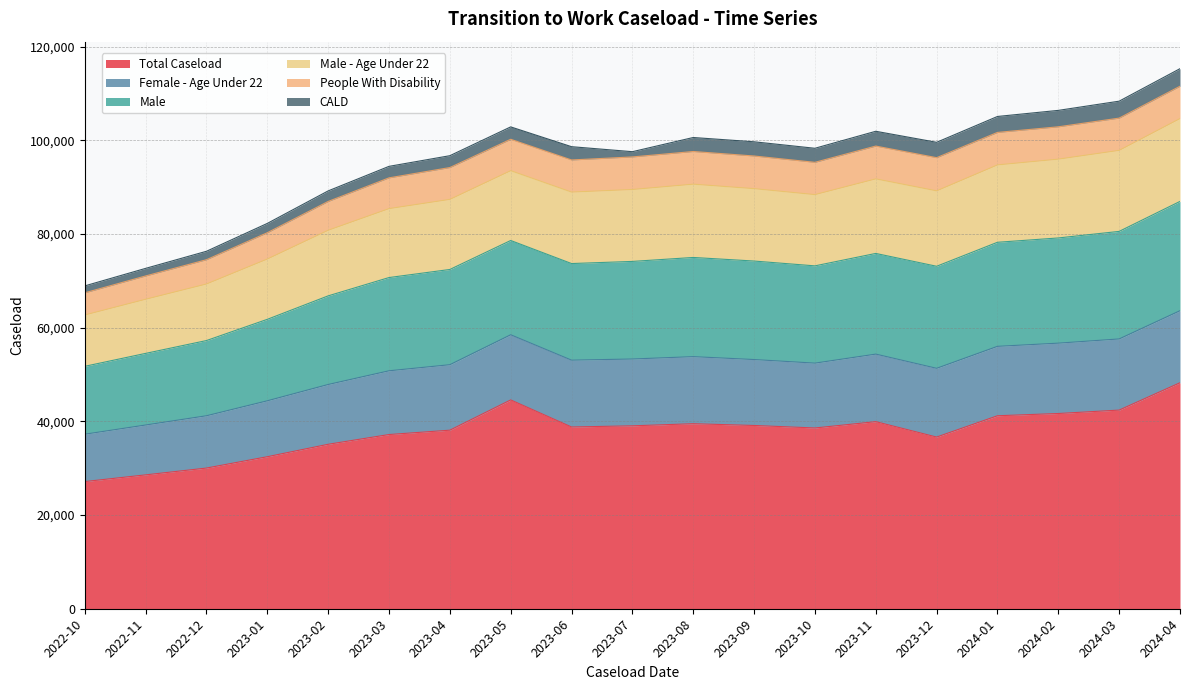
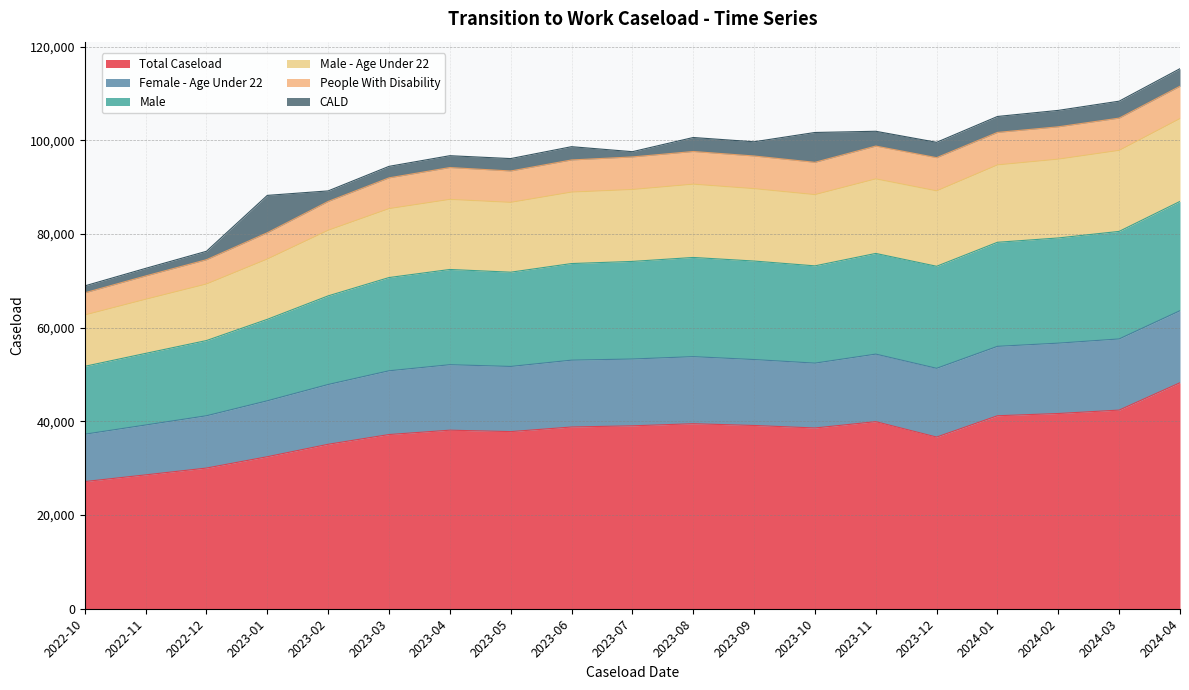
CALD, 2023-01: 2,000 -> 8,000
Total Caseload, 2023-05: 45,000 -> 38,000
CALD, 2023-10: 3,000 -> 6,000
